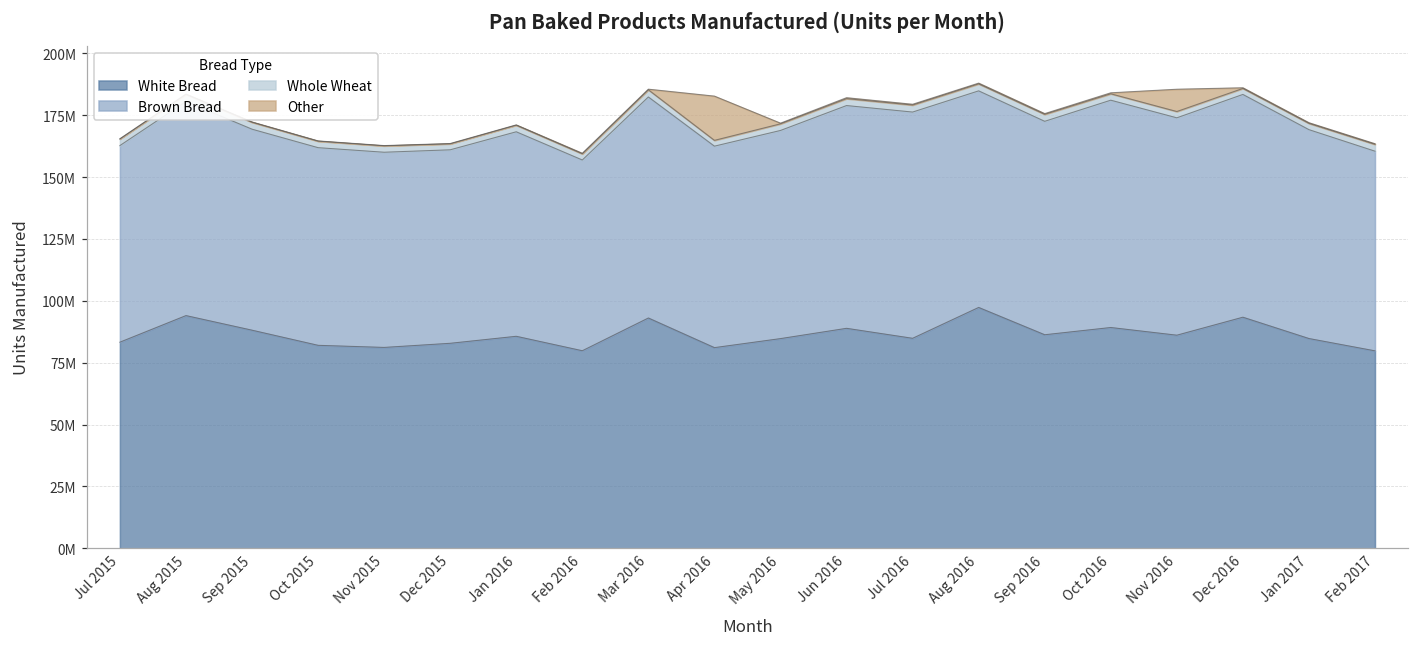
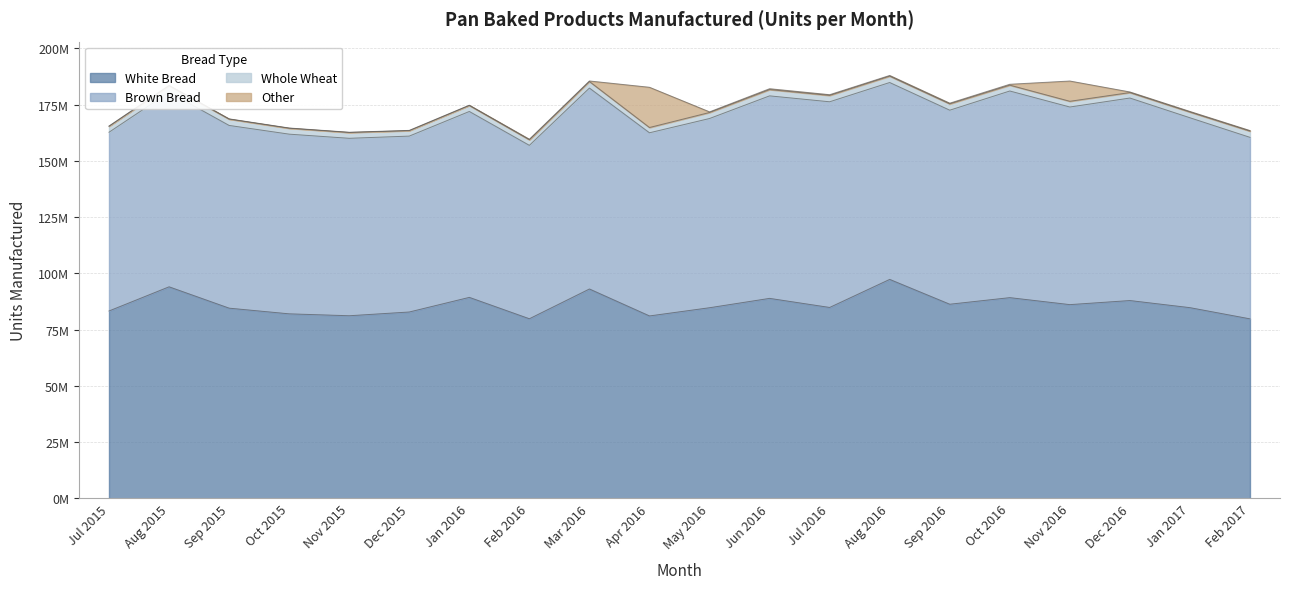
White Bread, Sep 2015: 88000000 -> 85000000
White Bread, Jan 2016: 86000000 -> 89000000
White Bread, Dec 2016: 93000000 -> 88000000
